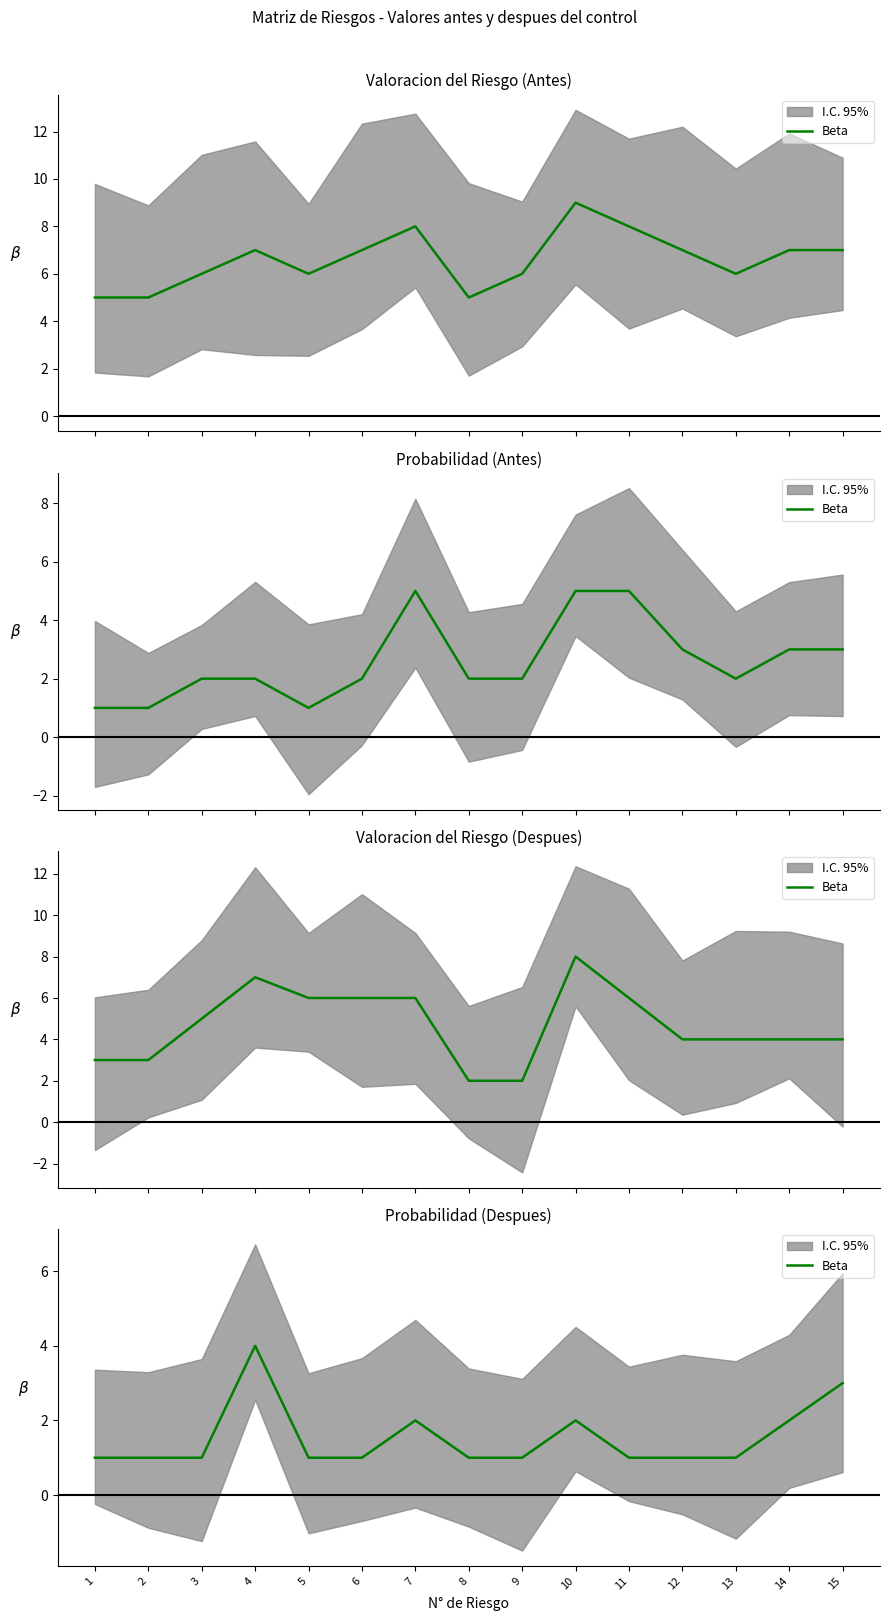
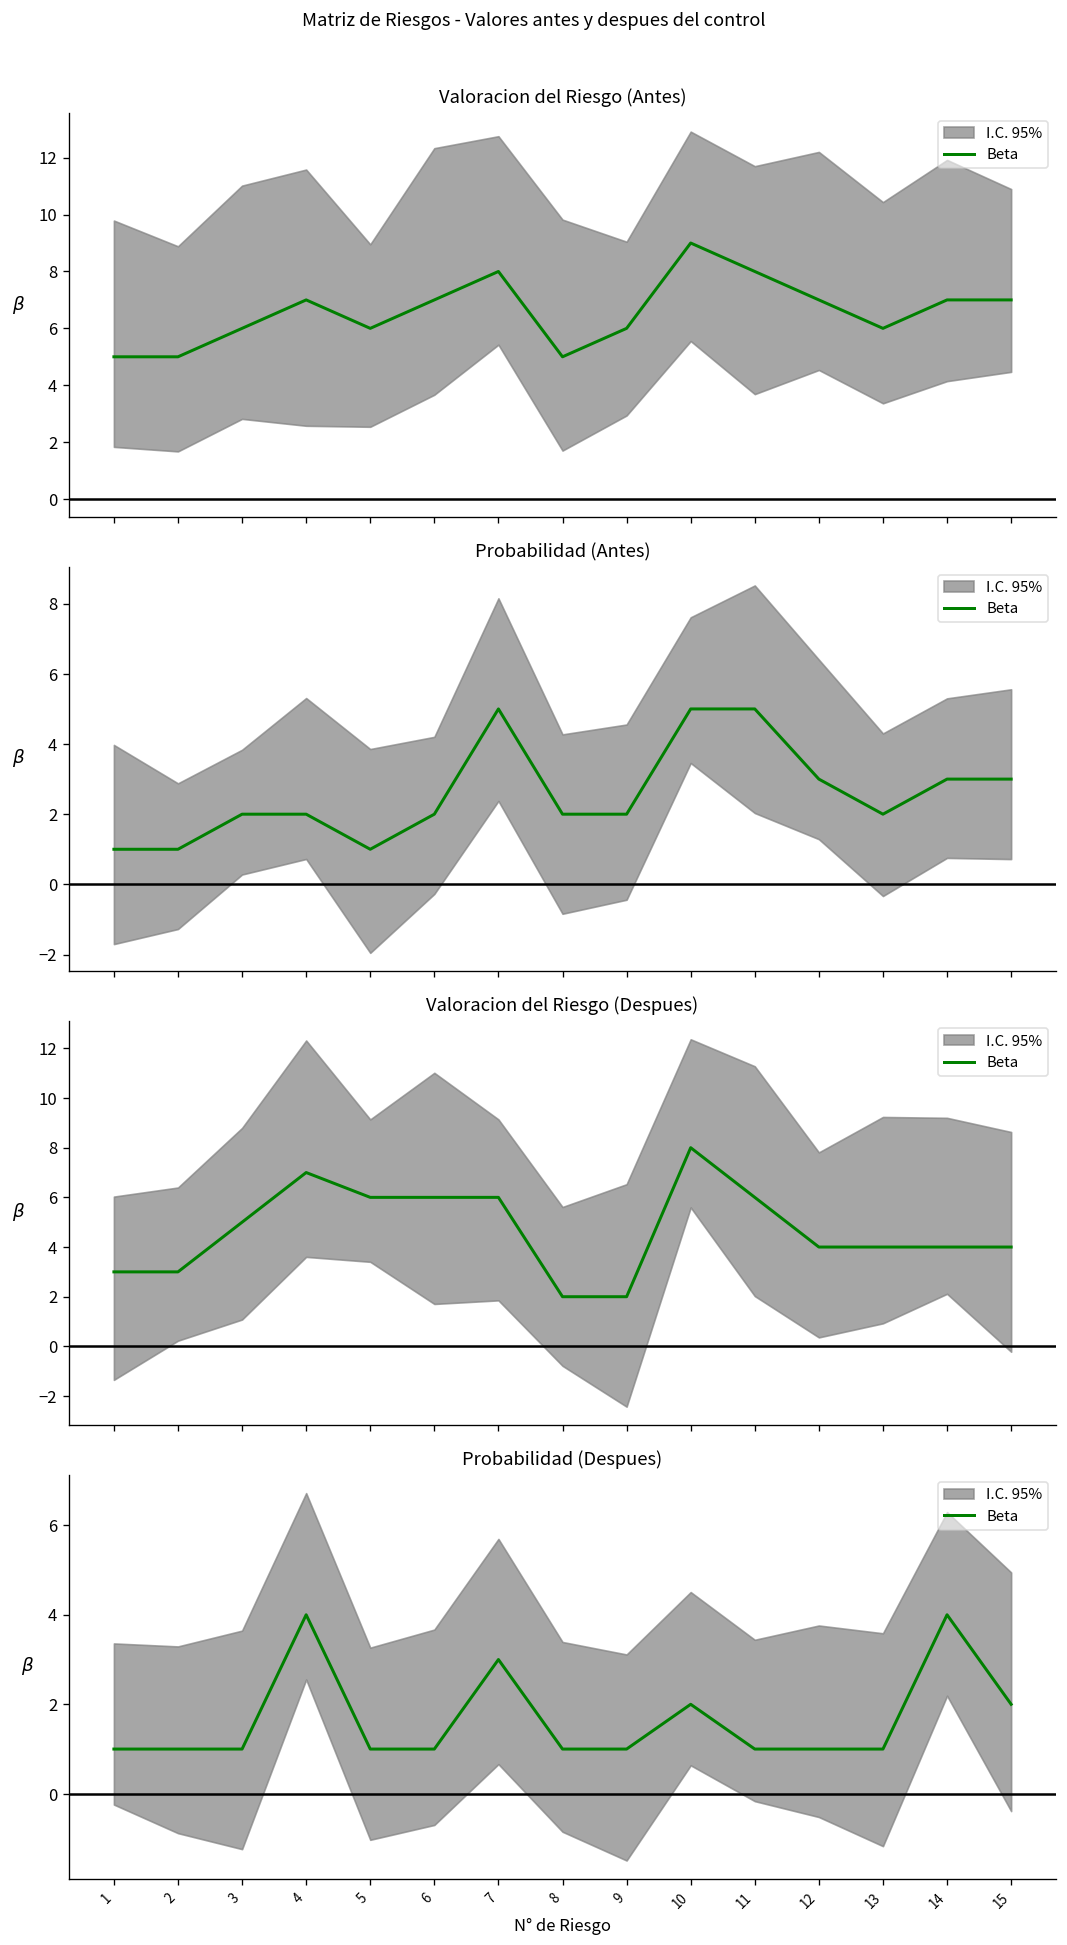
Probabilidad (Despues), Beta, 7: 2 -> 3
Probabilidad (Despues), Beta, 14: 2 -> 4
Probabilidad (Despues), Beta, 15: 3 -> 2
